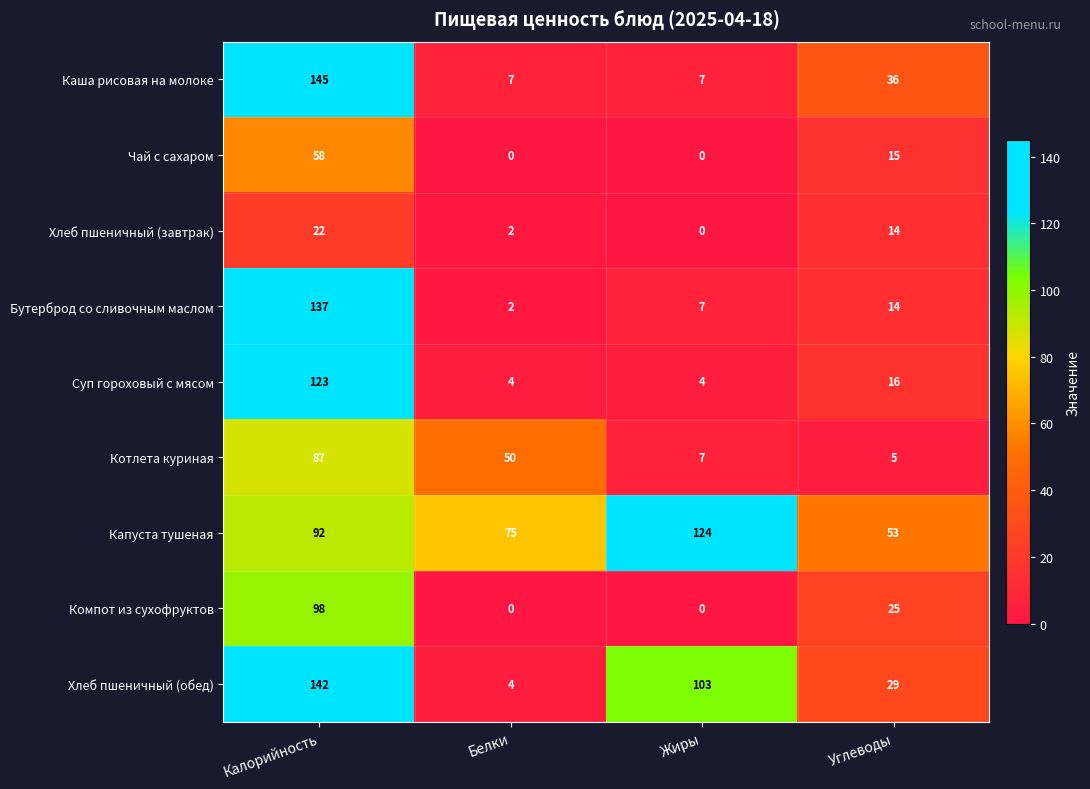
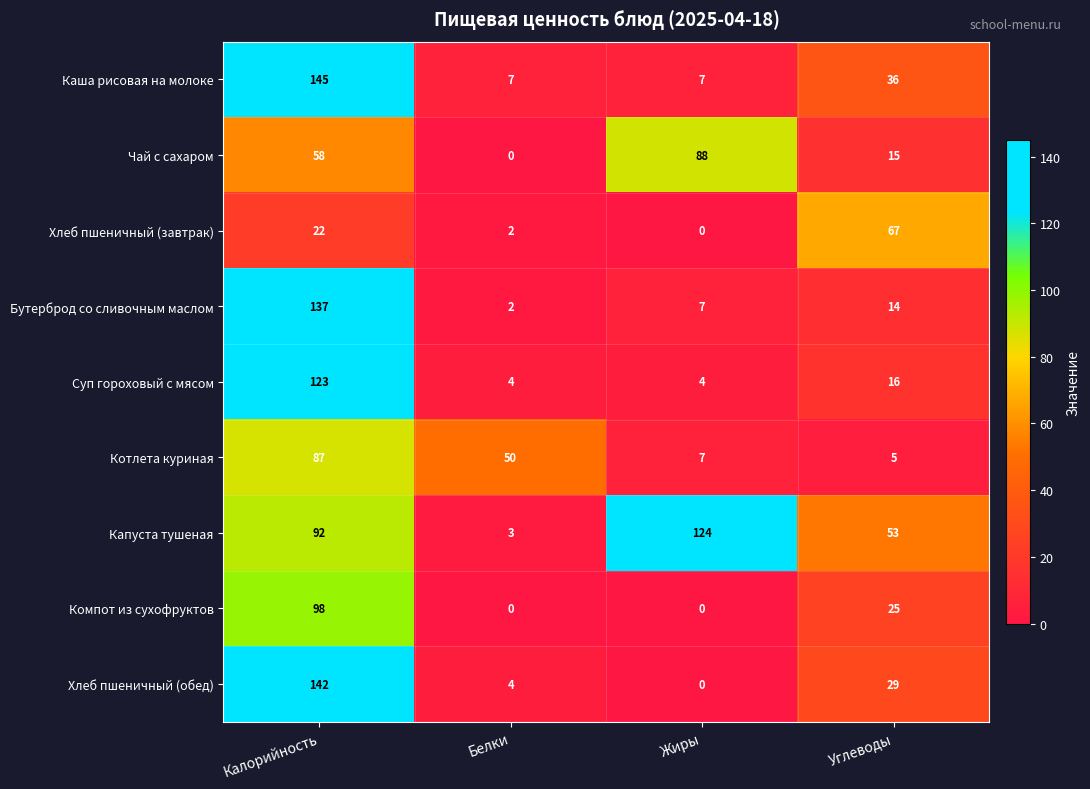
Чай с сахаром, Жиры: 0 -> 88
Хлеб пшеничный (завтрак), Углеводы: 14 -> 67
Капуста тушеная, Белки: 75 -> 3
Хлеб пшеничный (обед), Жиры: 103 -> 0
